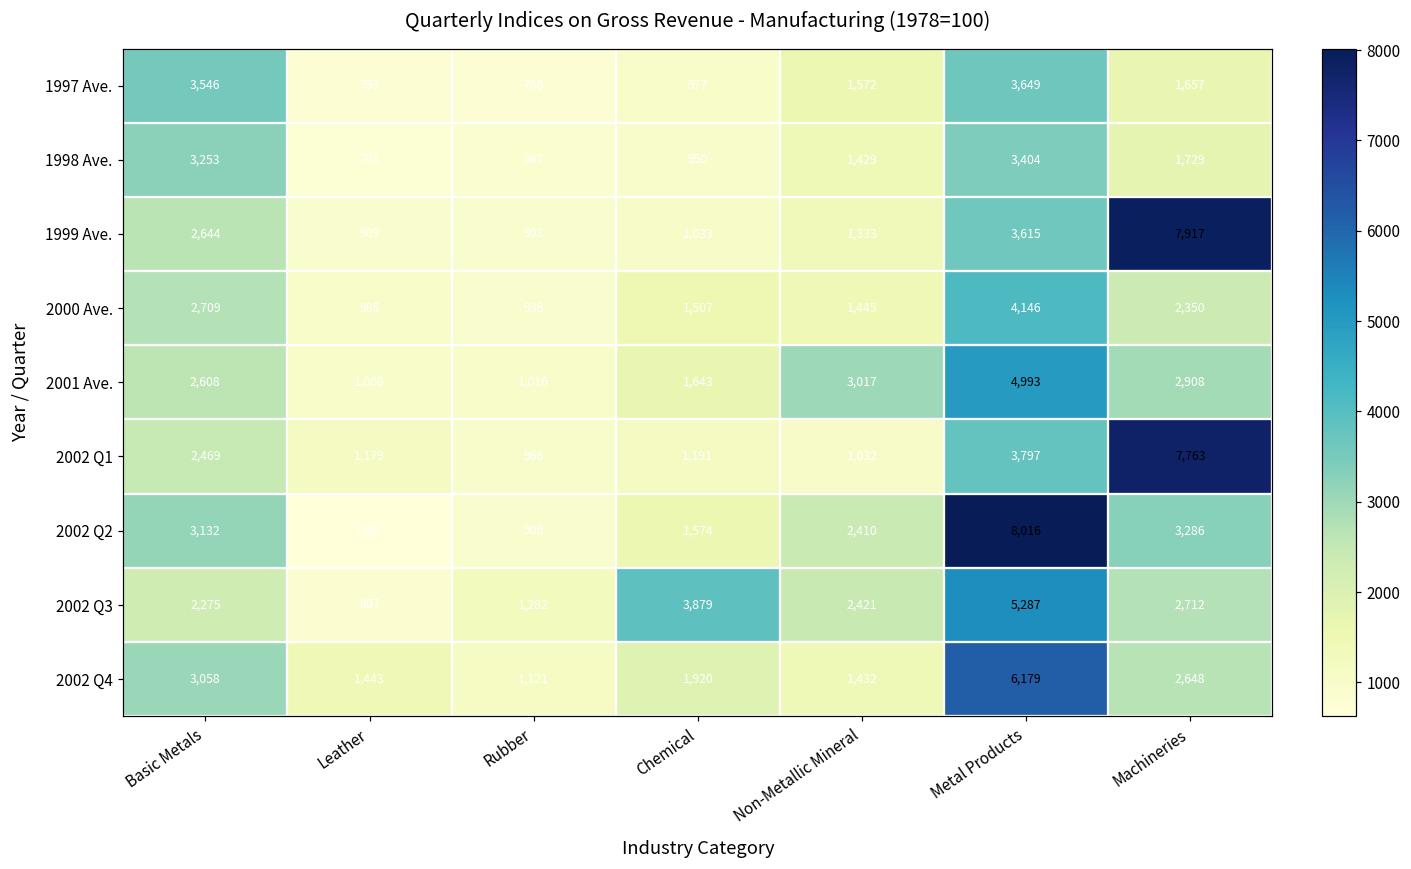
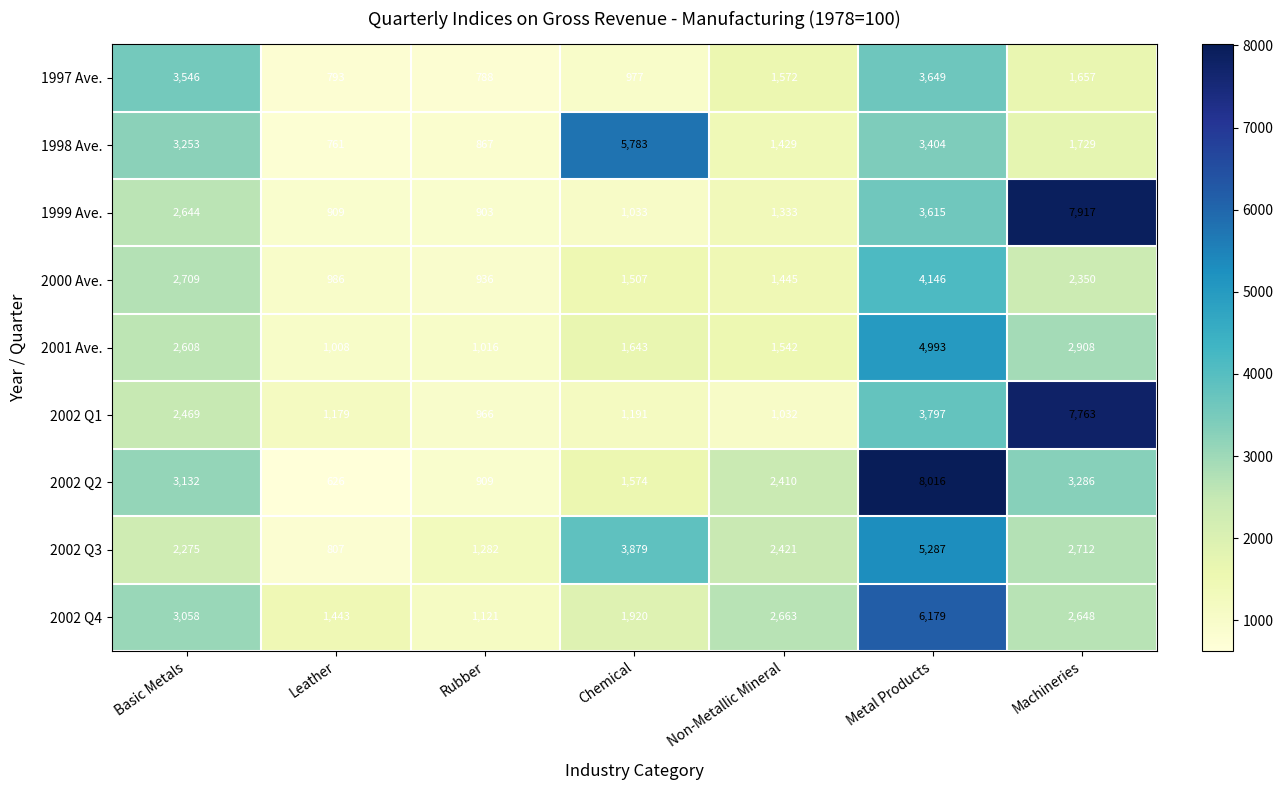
1998 Ave., Chemical: 950 -> 5,783
2001 Ave., Non-Metallic Mineral: 3,017 -> 1,542
2002 Q4, Non-Metallic Mineral: 1,432 -> 2,663
